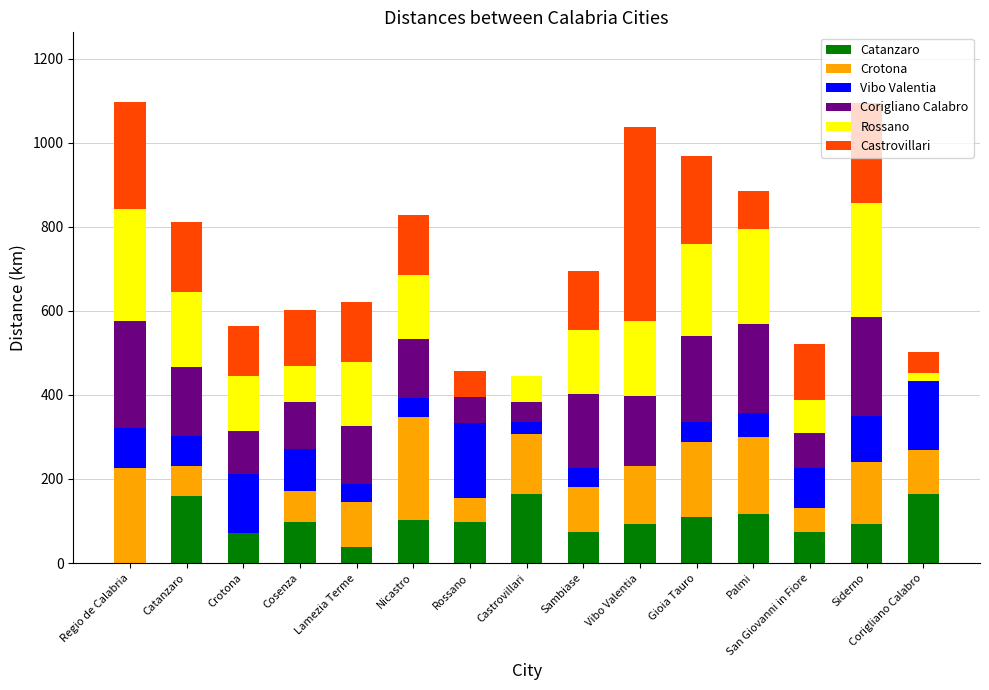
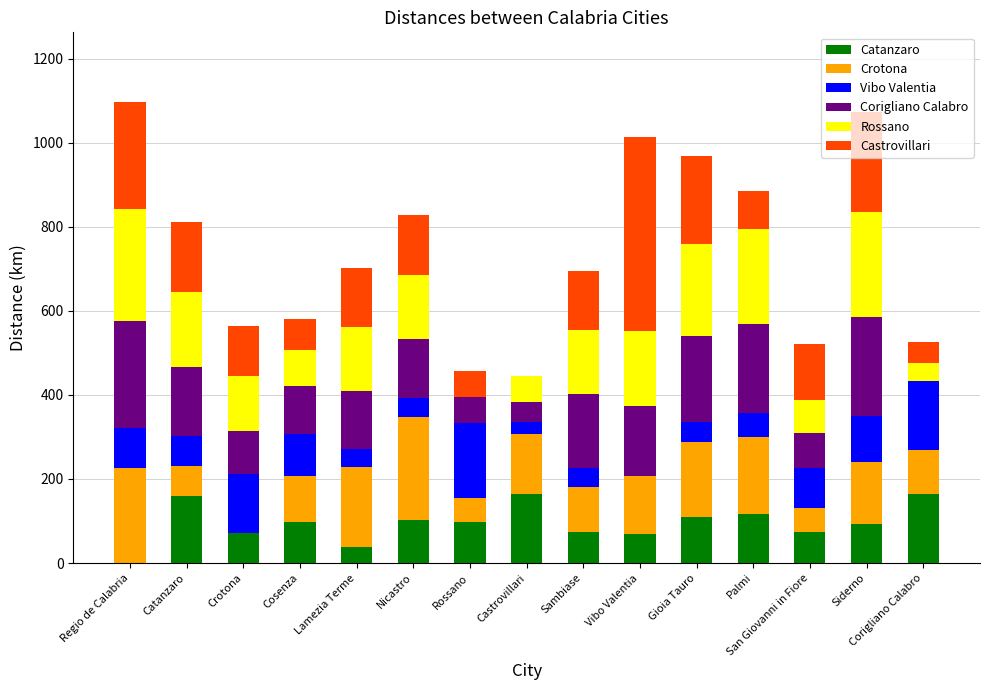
Crotona, Cosenza: 70 -> 110
Castrovillari, Cosenza: 130 -> 70
Crotona, Lamezia Terme: 110 -> 190
Catanzaro, Vibo Valentia: 90 -> 70
Rossano, Siderno: 270 -> 250
Rossano, Corigliano Calabro: 20 -> 40
